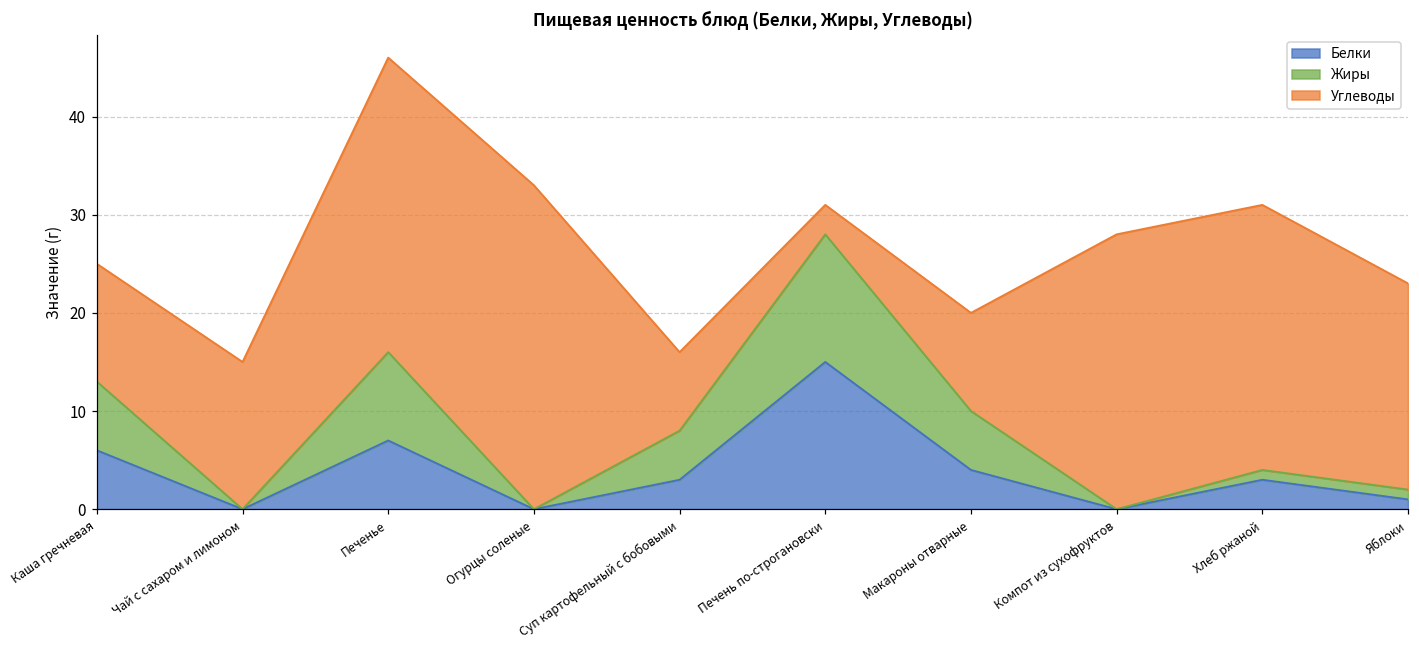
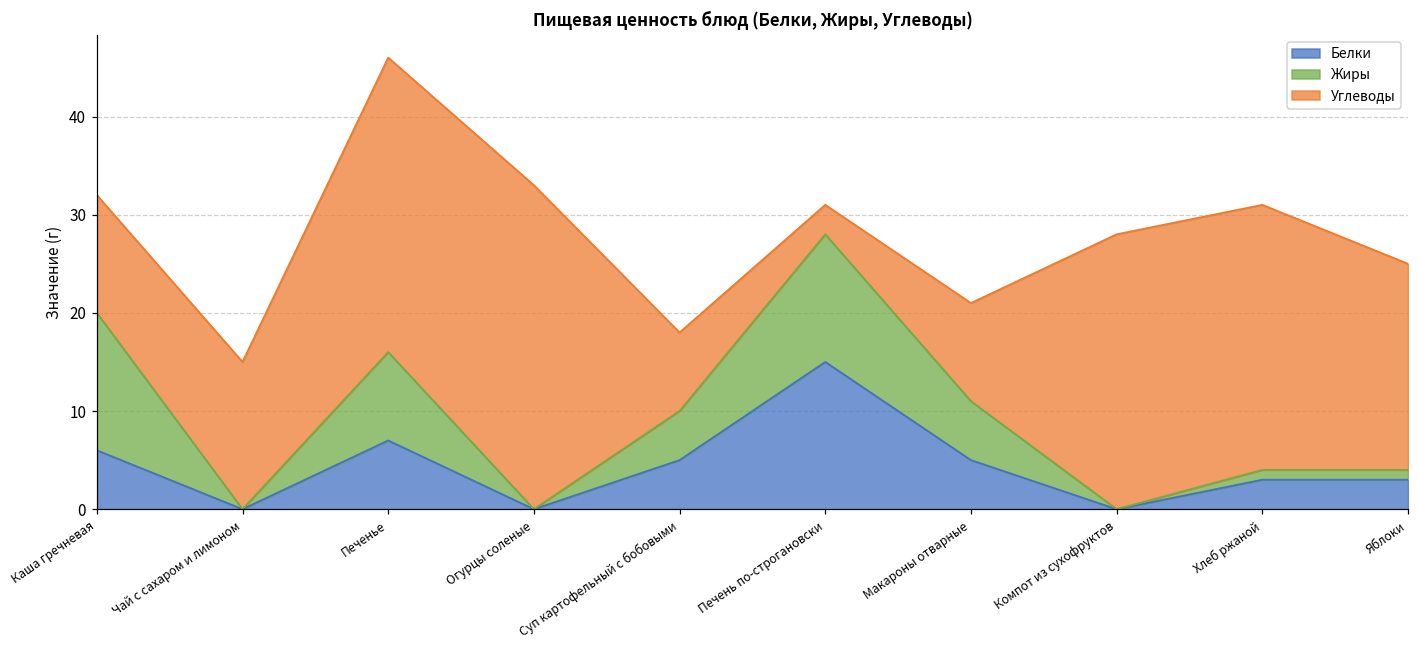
Жиры, Каша гречневая: 7 -> 14
Белки, Суп картофельный с бобовыми: 3 -> 5
Белки, Макароны отварные: 4 -> 5
Белки, Яблоки: 1 -> 3
